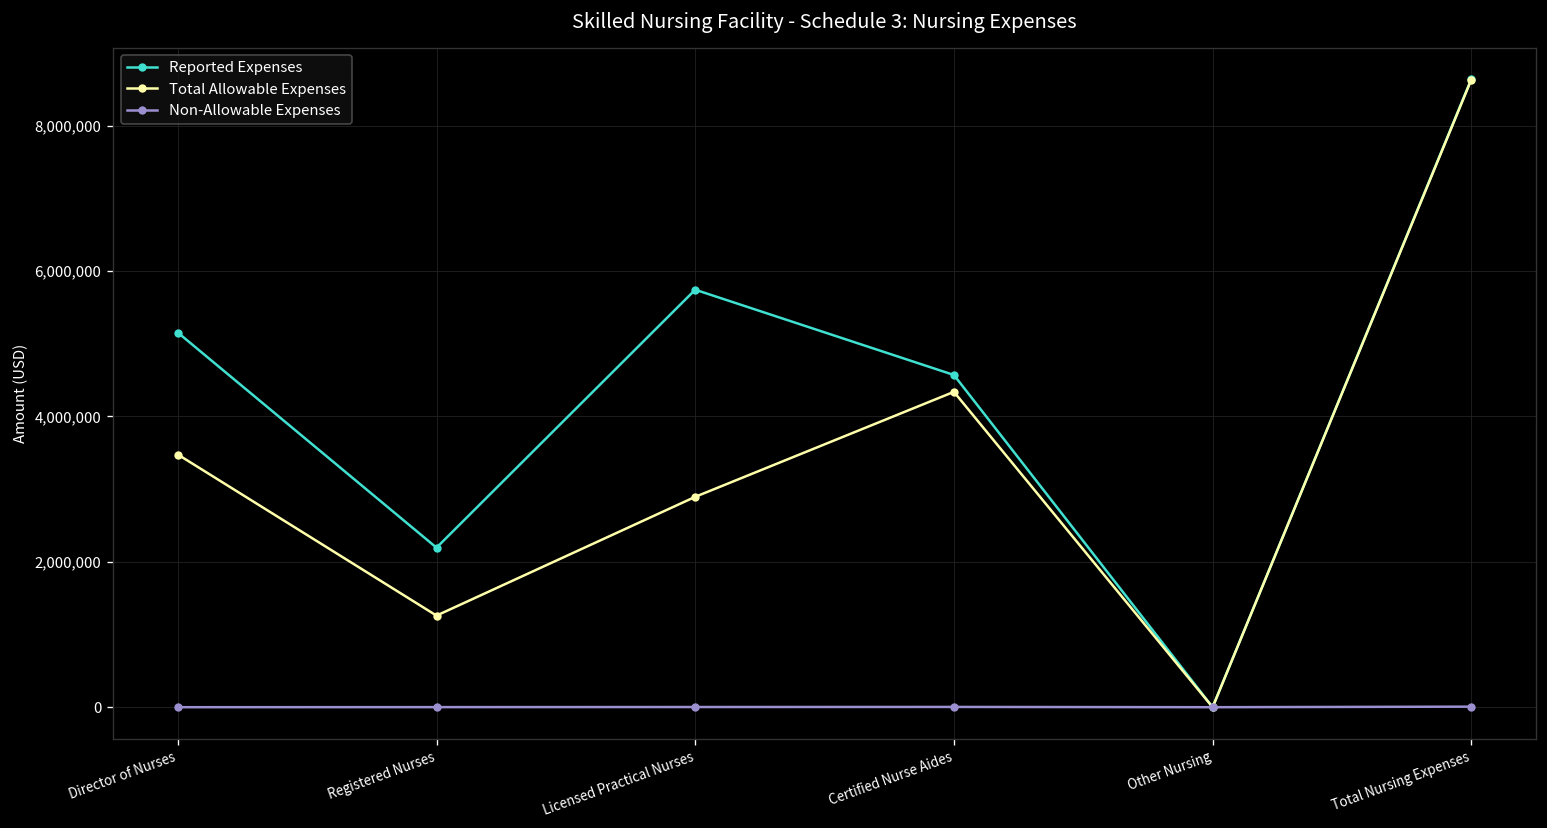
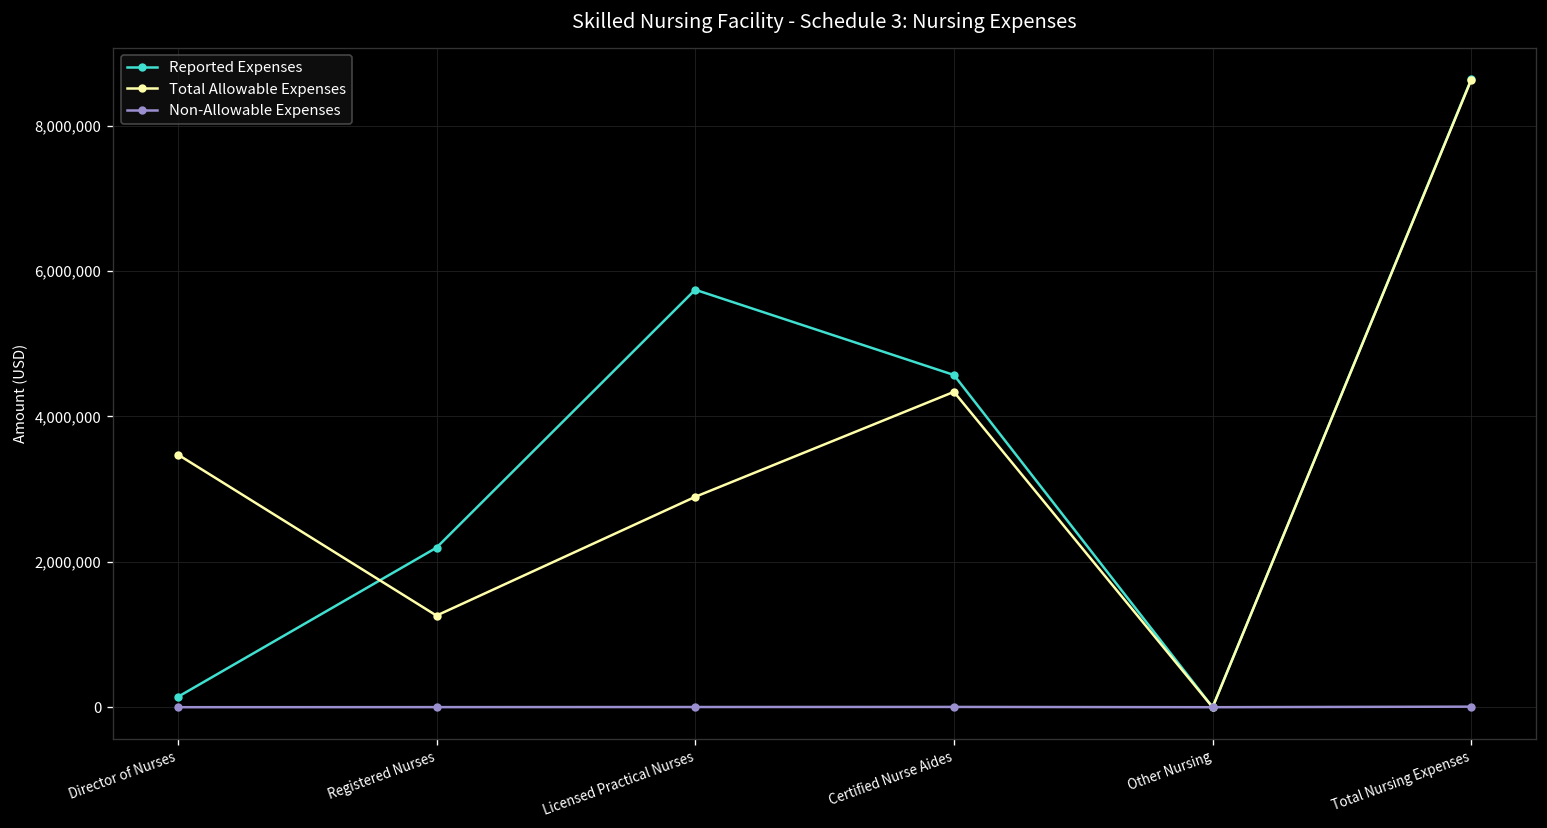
Reported Expenses, Director of Nurses: 5,200,000 -> 100,000
